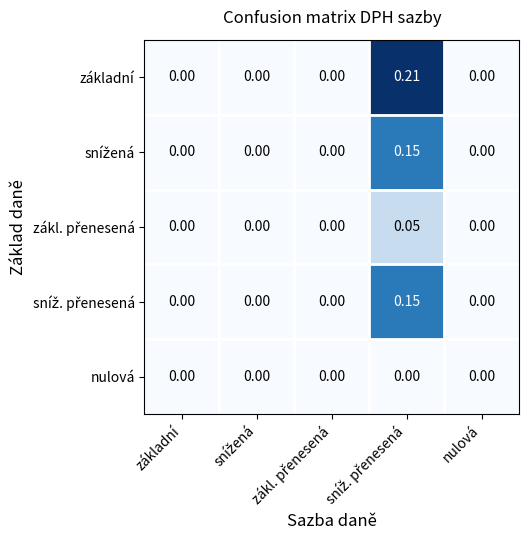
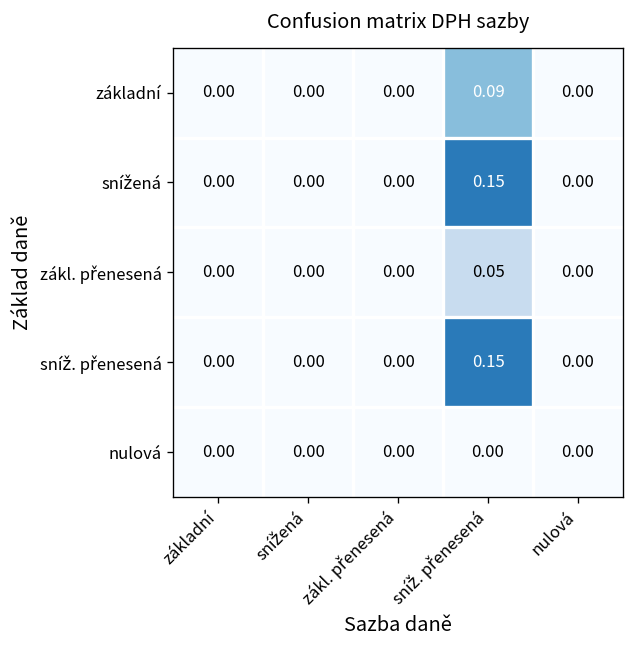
základní, sníž. přenesená: 0.21 -> 0.09
